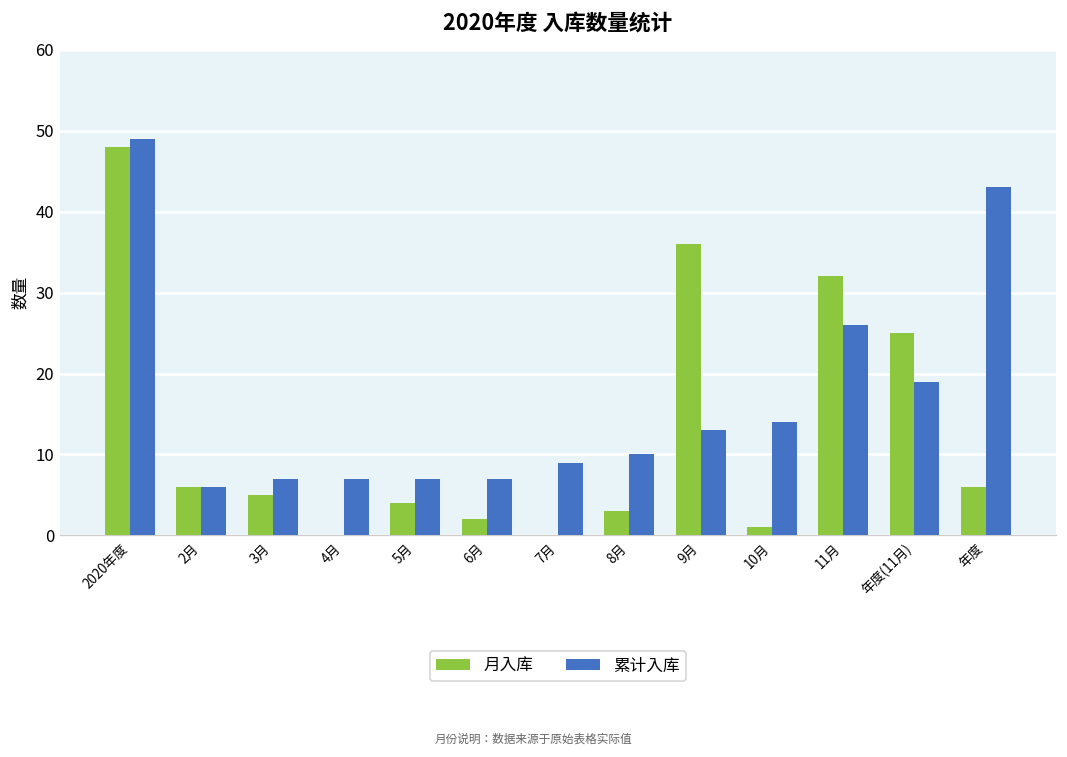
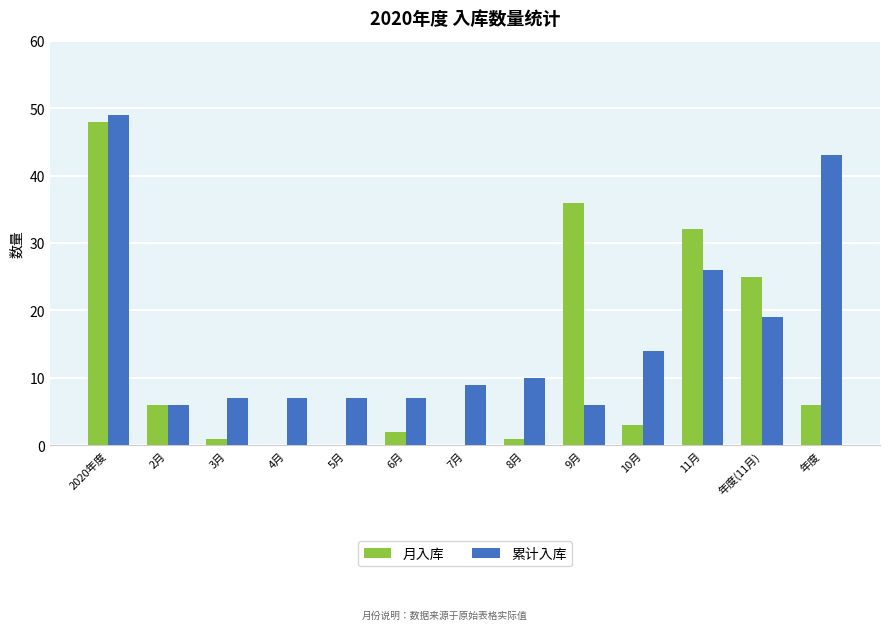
月入库, 3月: 5 -> 1
月入库, 5月: 4 -> 0
月入库, 8月: 3 -> 1
累计入库, 9月: 13 -> 6
月入库, 10月: 1 -> 3
